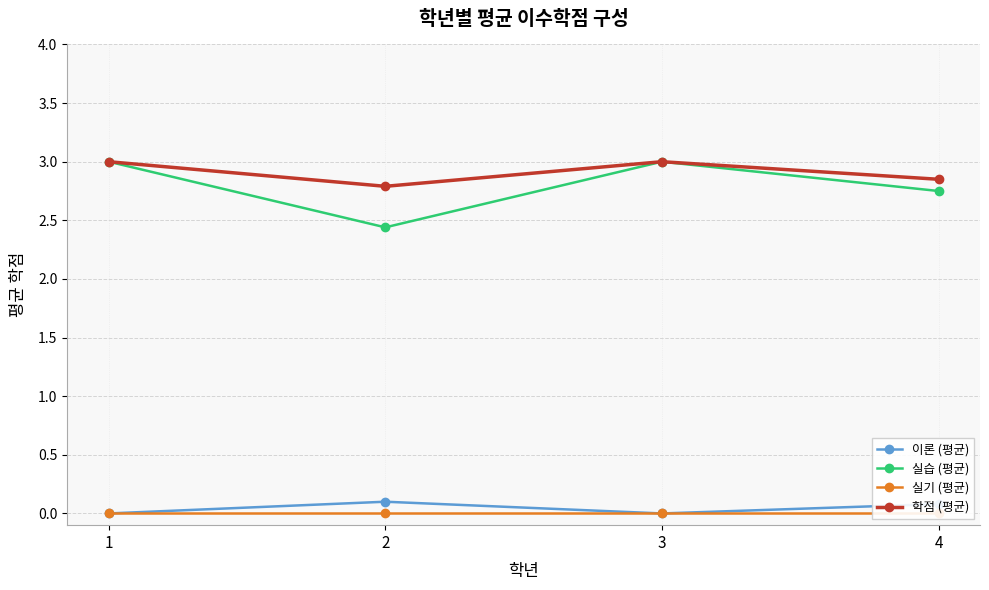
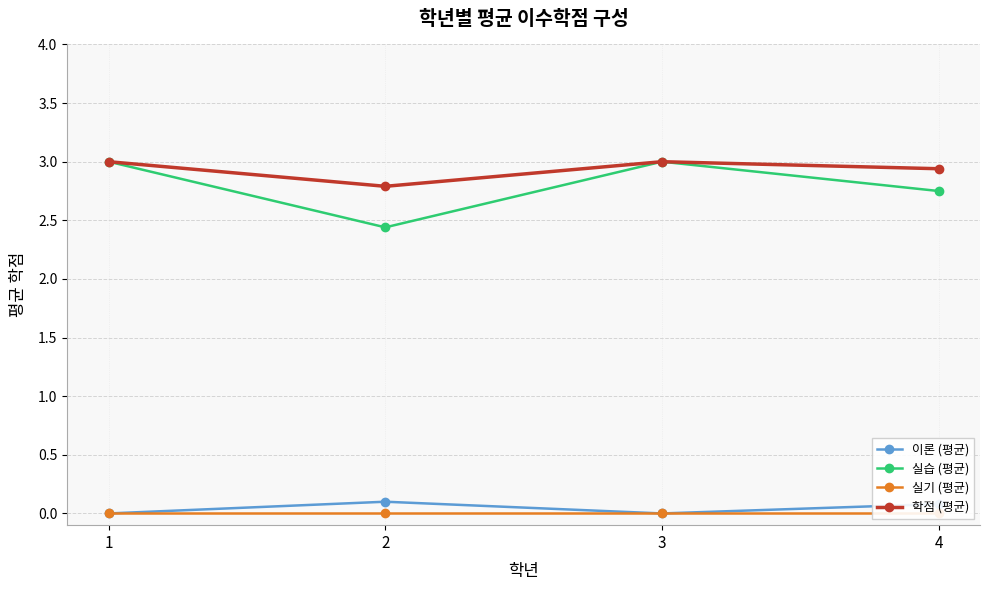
학점 (평균), 4: 2.85 -> 2.94
